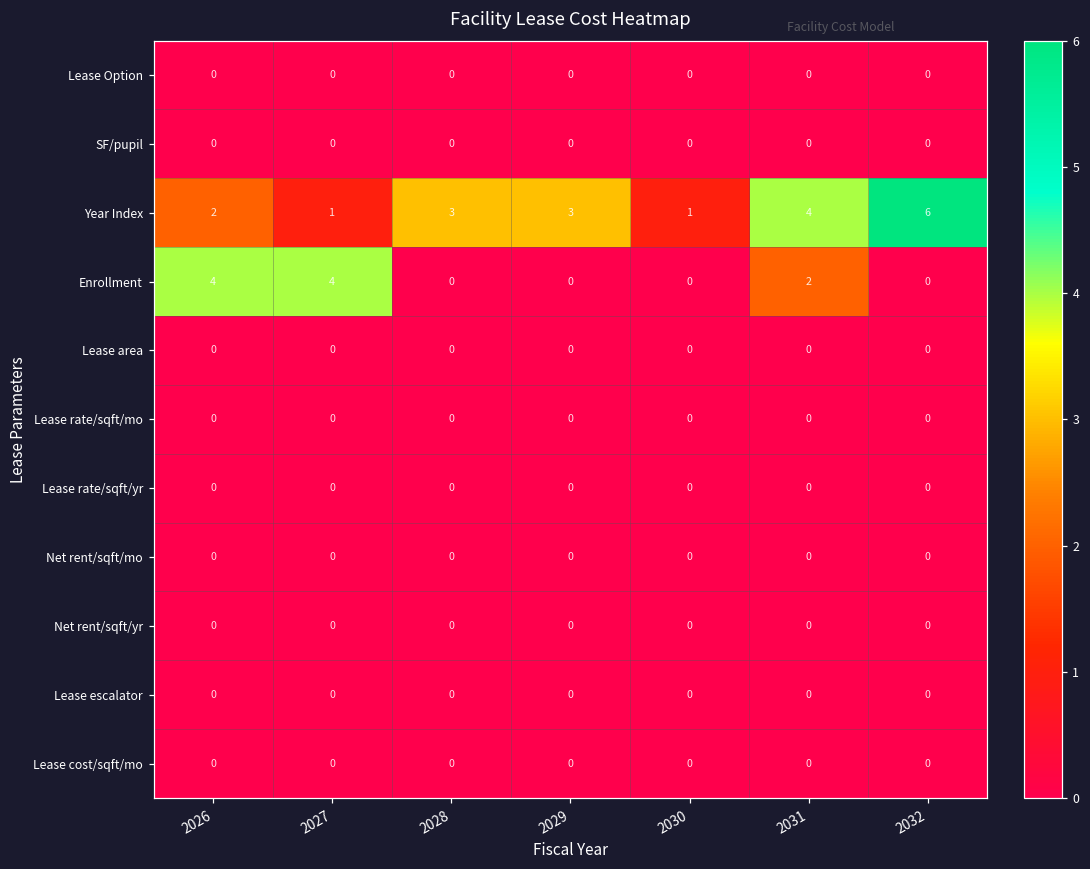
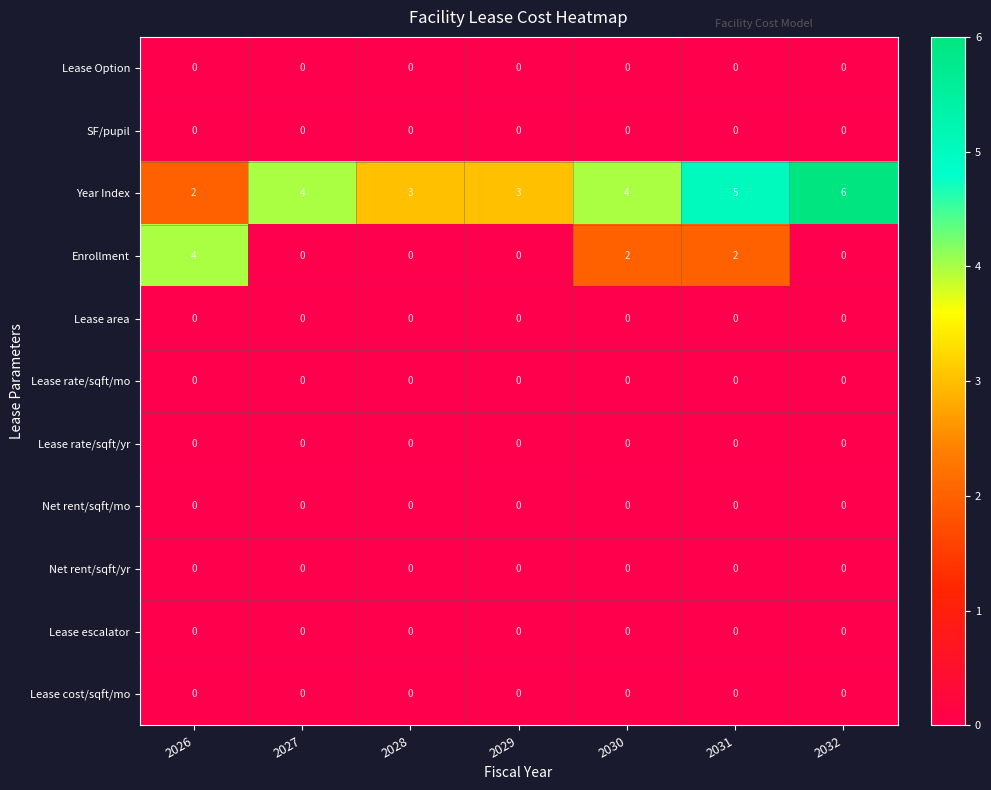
Year Index, 2027: 1 -> 4
Year Index, 2030: 1 -> 4
Year Index, 2031: 4 -> 5
Enrollment, 2027: 4 -> 0
Enrollment, 2030: 0 -> 2
